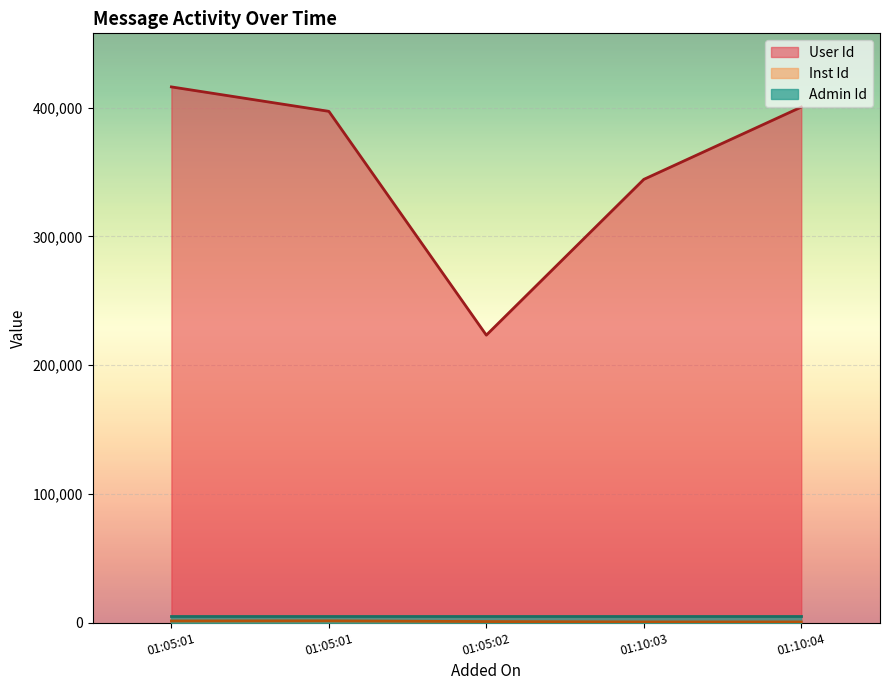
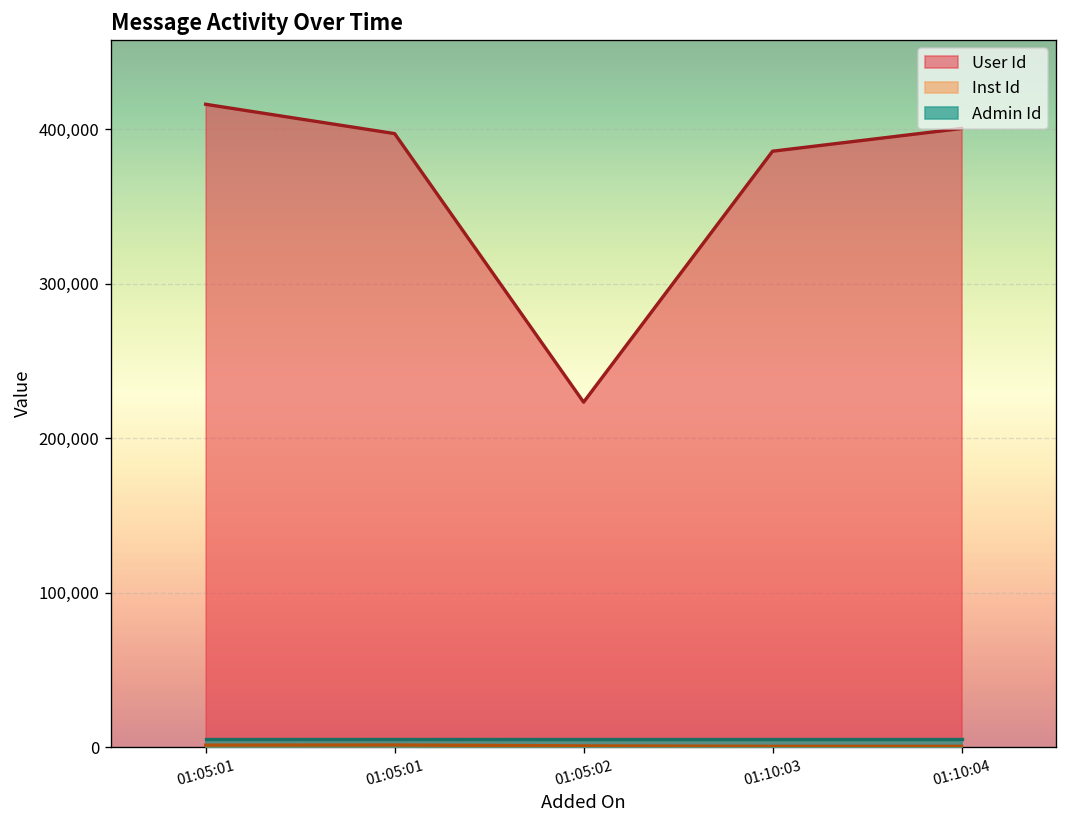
User Id, 01:10:03: 344,000 -> 386,000
